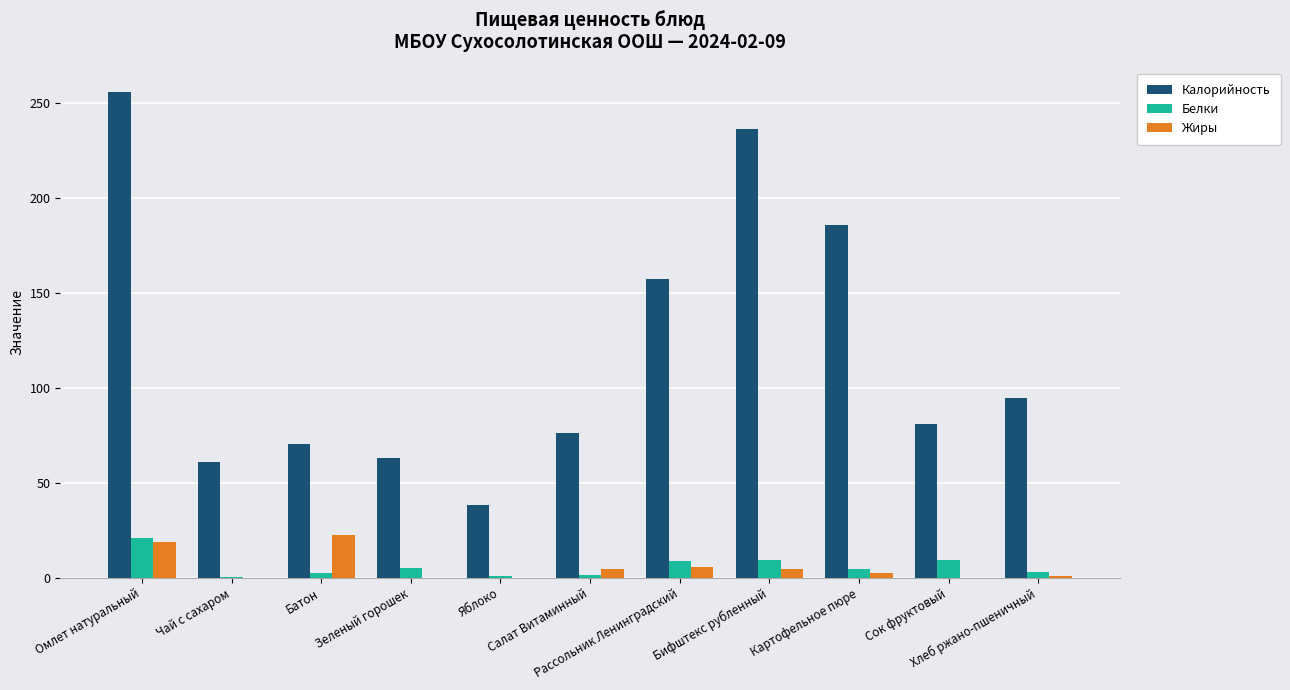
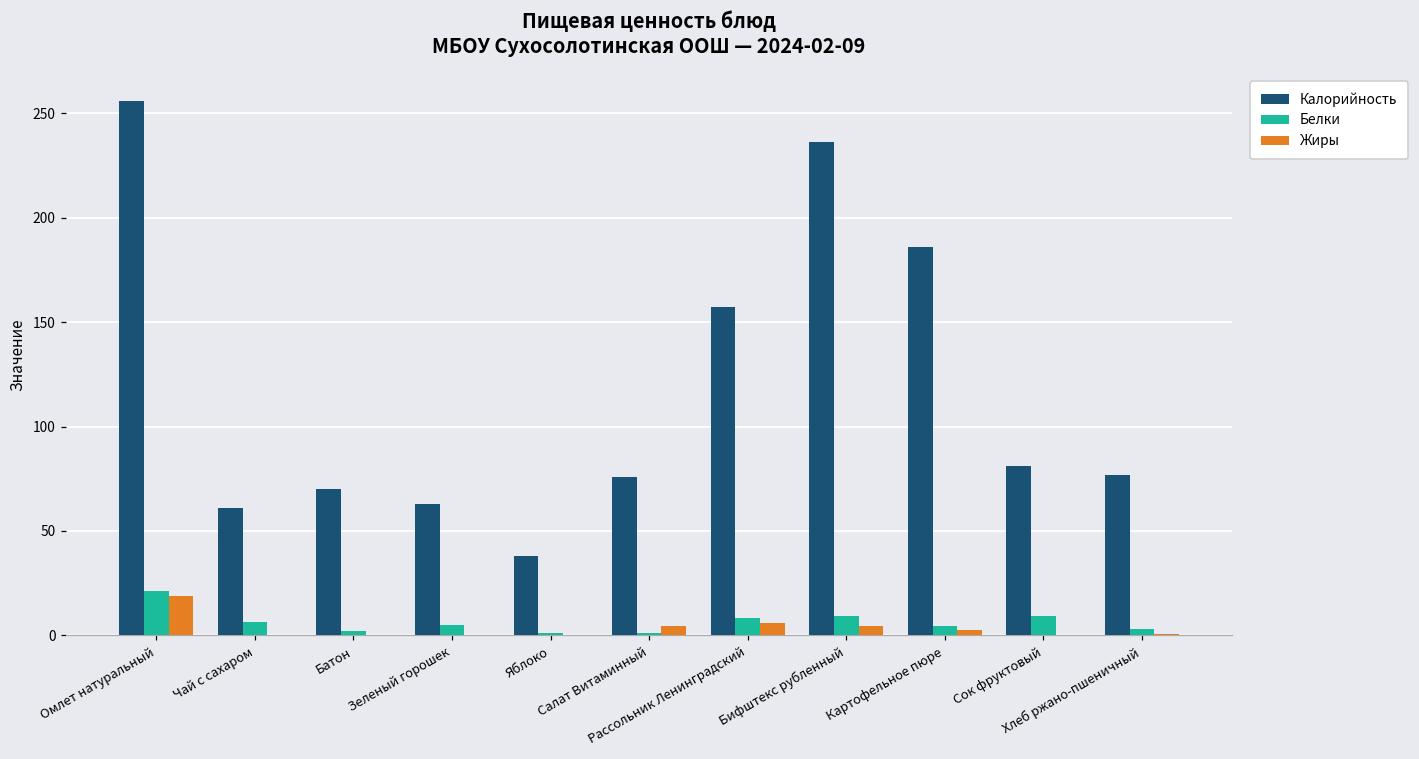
Белки, Чай с сахаром: 0 -> 7
Жиры, Батон: 22 -> 0
Калорийность, Хлеб ржано-пшеничный: 94 -> 77
